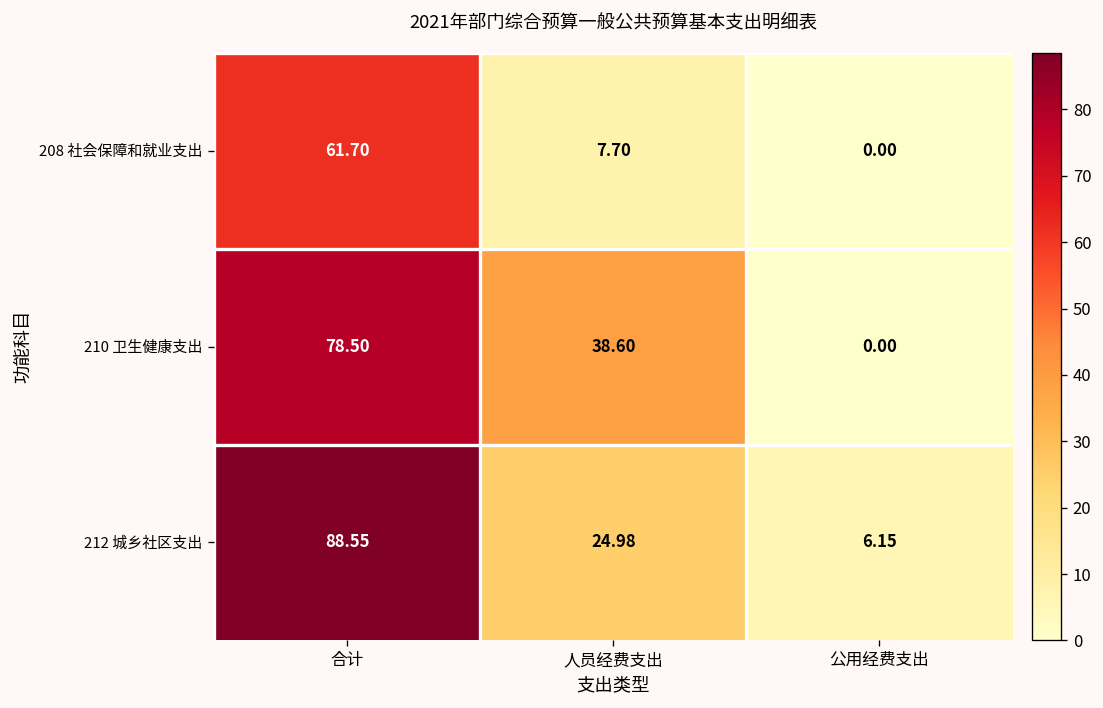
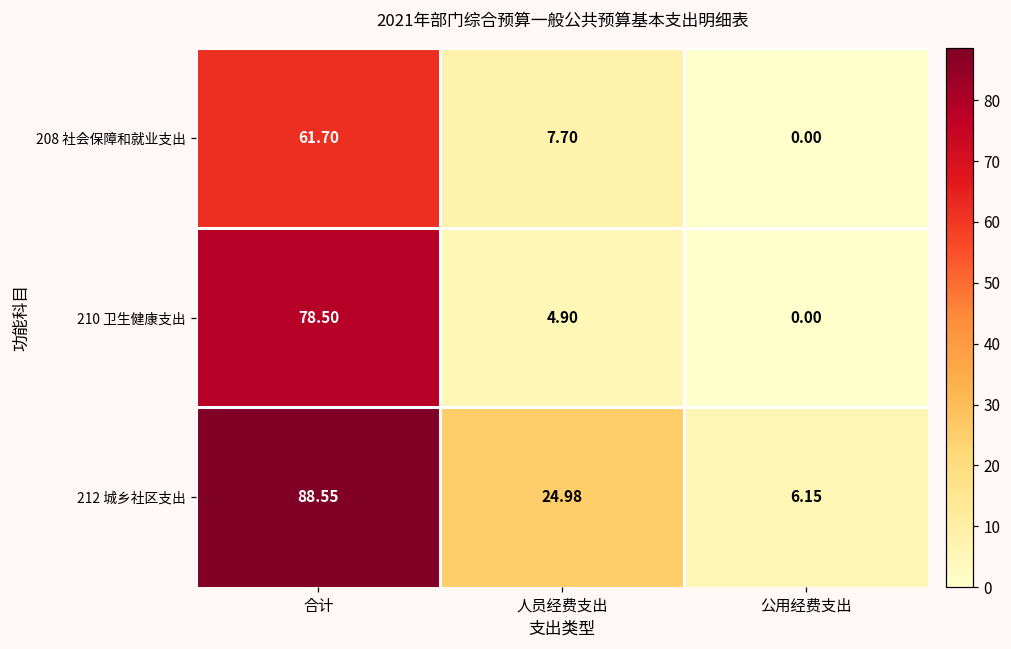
210 卫生健康支出, 人员经费支出: 38.60 -> 4.90
